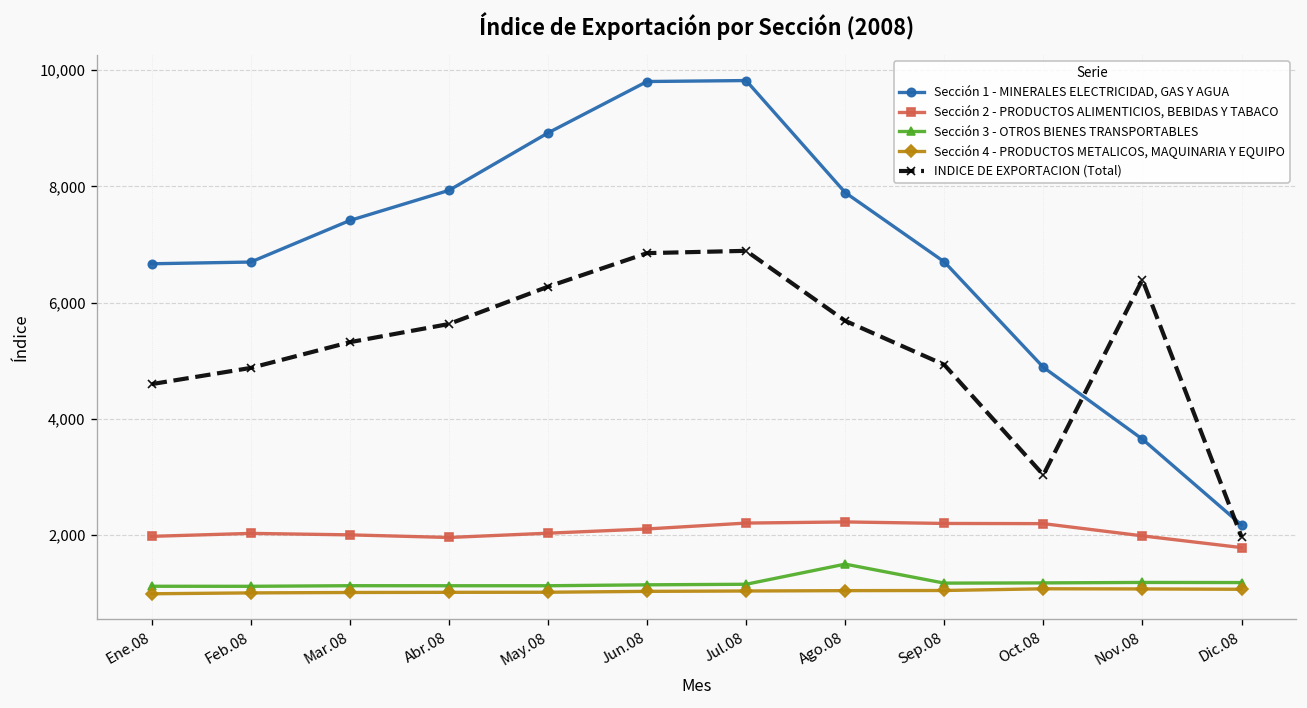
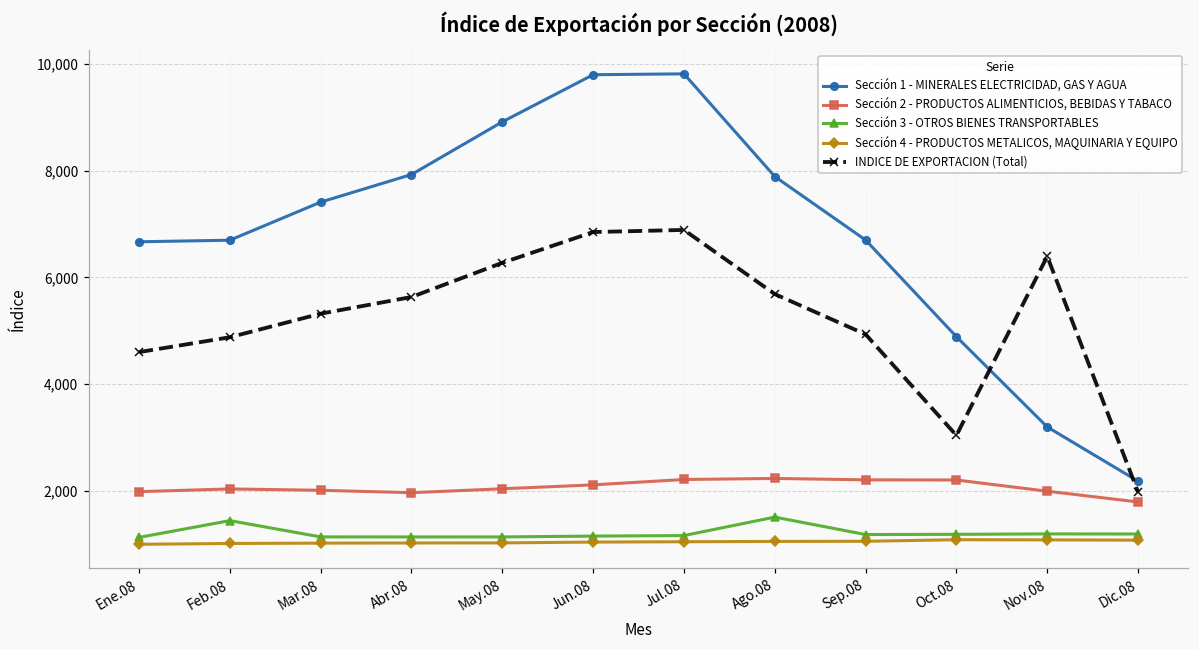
Sección 3 - OTROS BIENES TRANSPORTABLES, Feb.08: 1,100 -> 1,400
Sección 1 - MINERALES ELECTRICIDAD, GAS Y AGUA, Nov.08: 3,700 -> 3,200
